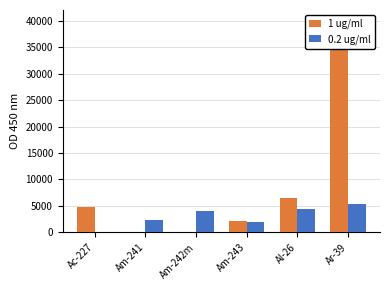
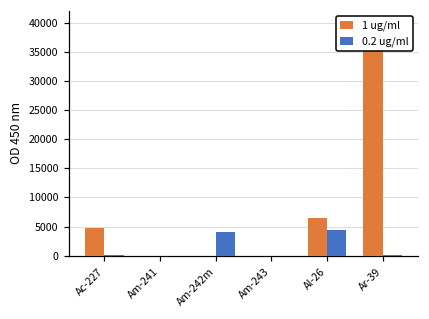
0.2 ug/ml, Am-241: 2000 -> 0
1 ug/ml, Am-243: 2000 -> 0
0.2 ug/ml, Am-243: 2000 -> 0
0.2 ug/ml, Ar-39: 5000 -> 0
